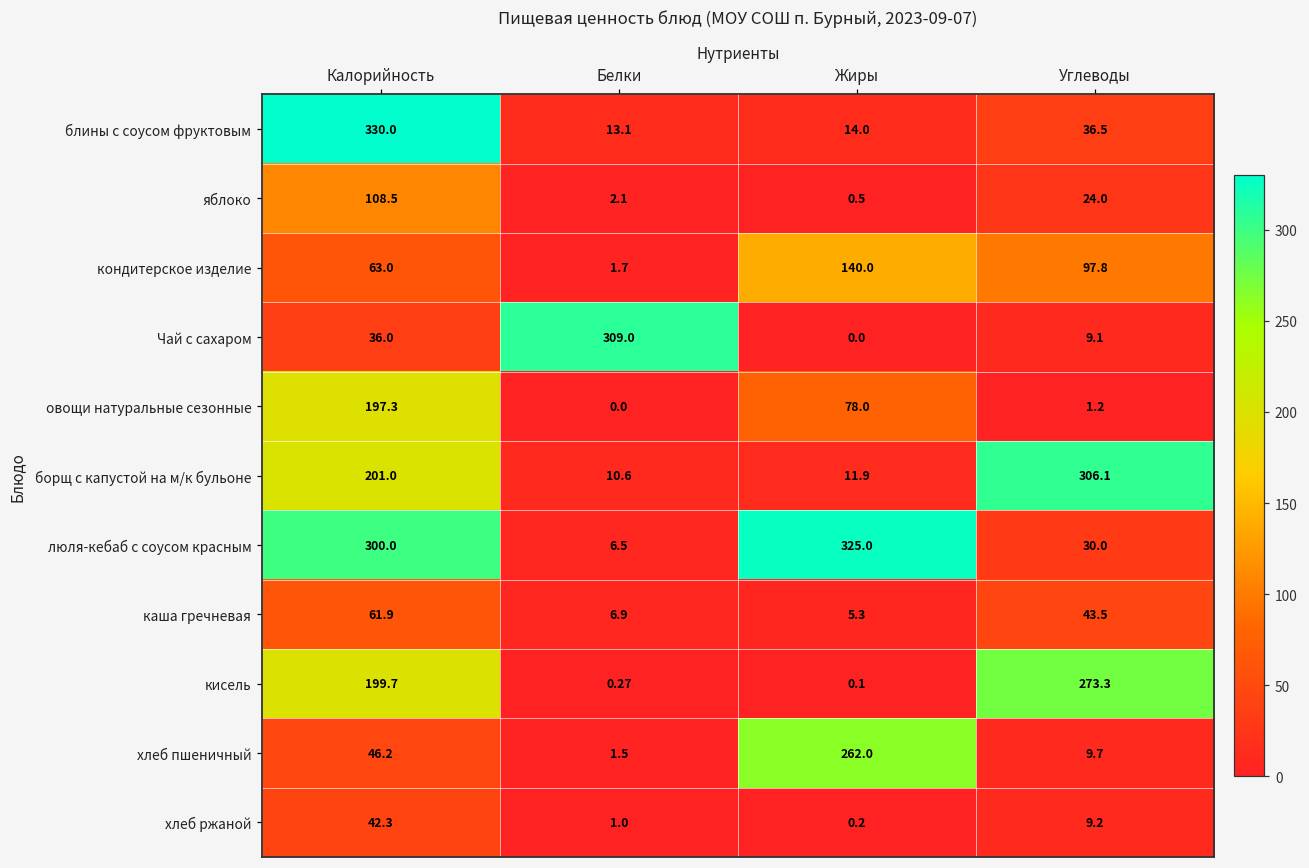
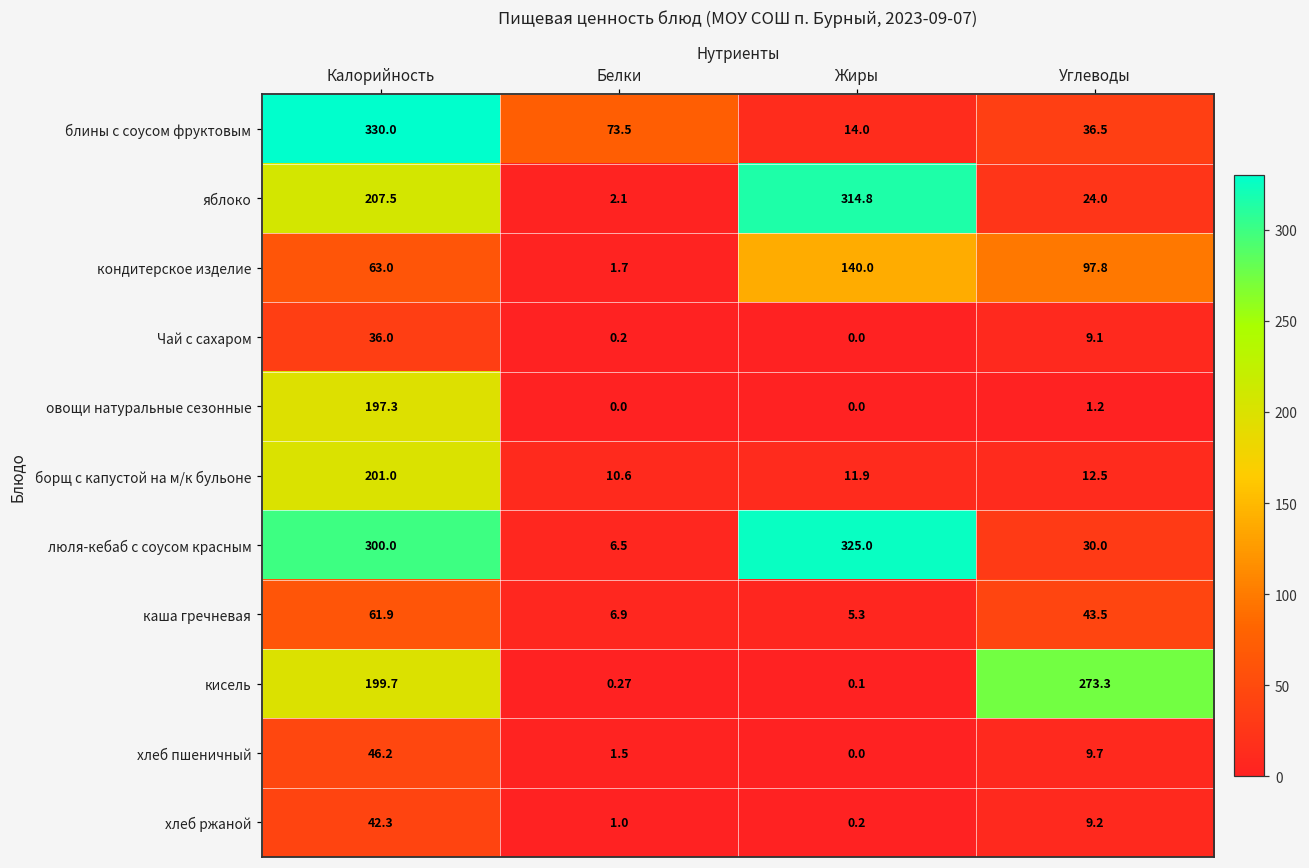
блины с соусом фруктовым, Белки: 13.1 -> 73.5
яблоко, Калорийность: 108.5 -> 207.5
яблоко, Жиры: 0.5 -> 314.8
Чай с сахаром, Белки: 309.0 -> 0.2
овощи натуральные сезонные, Жиры: 78.0 -> 0.0
борщ с капустой на м/к бульоне, Углеводы: 306.1 -> 12.5
хлеб пшеничный, Жиры: 262.0 -> 0.0
